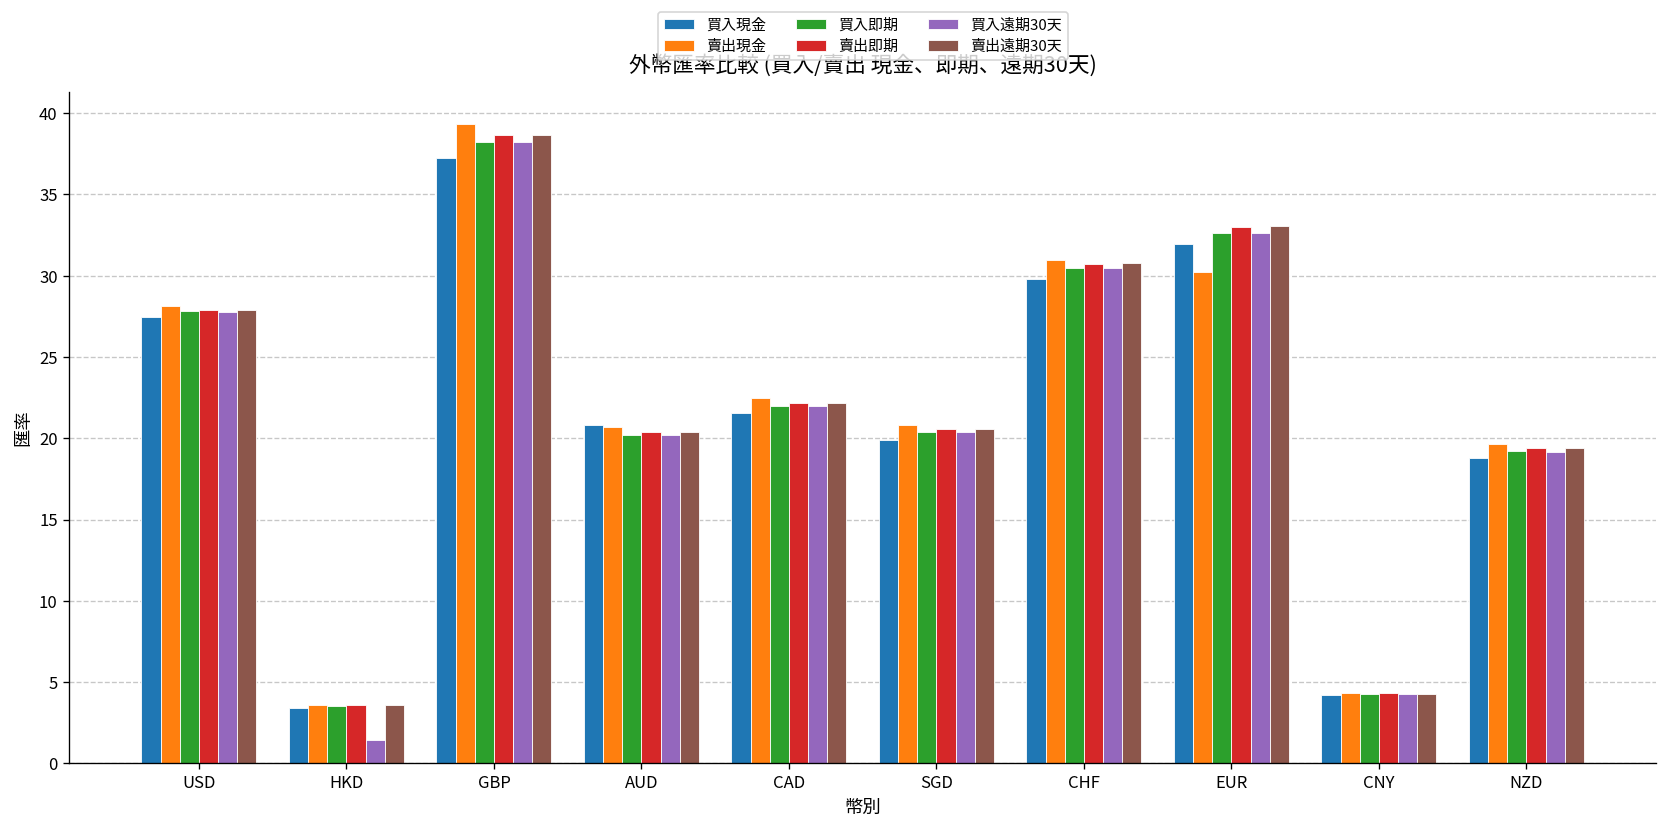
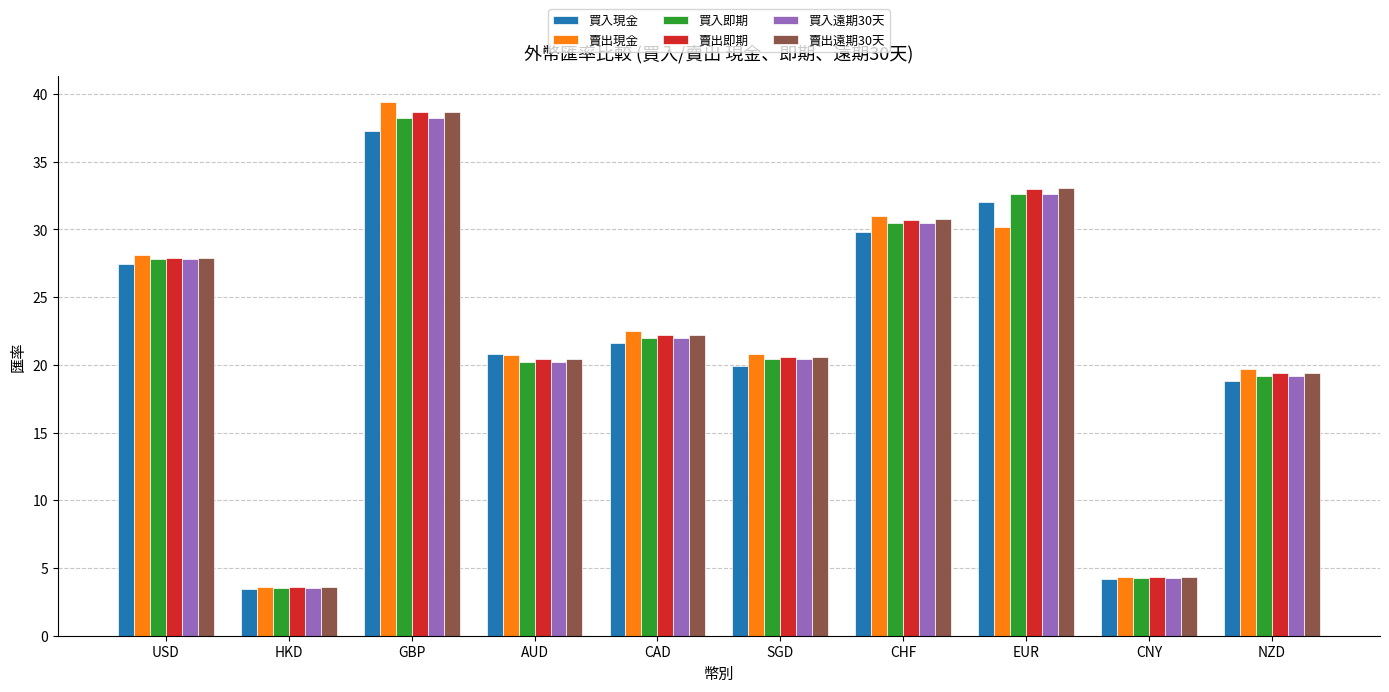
買入遠期30天, HKD: 1.4 -> 3.5
